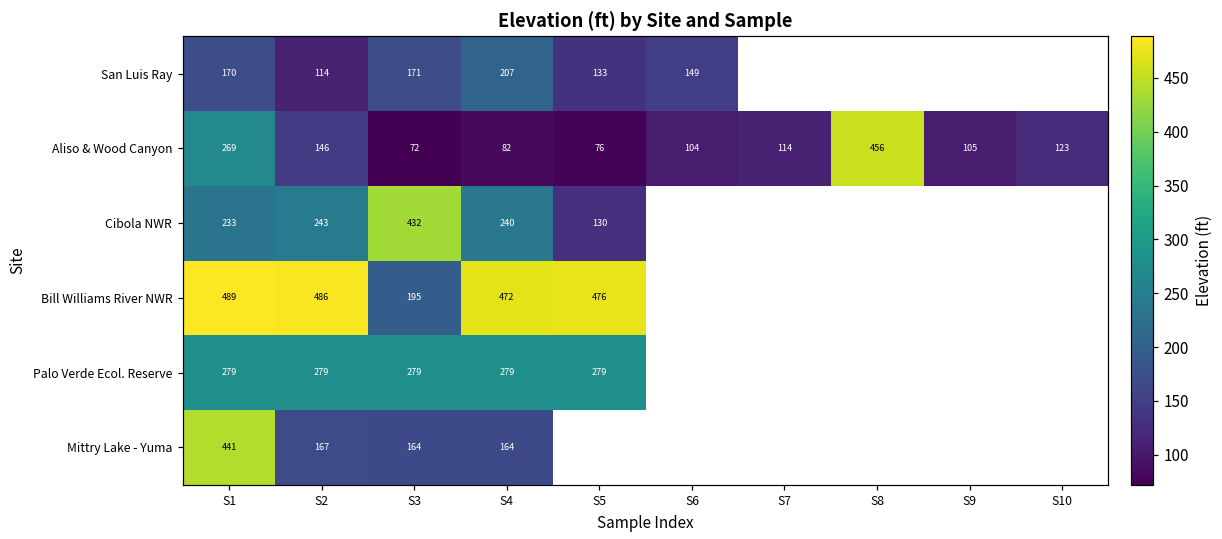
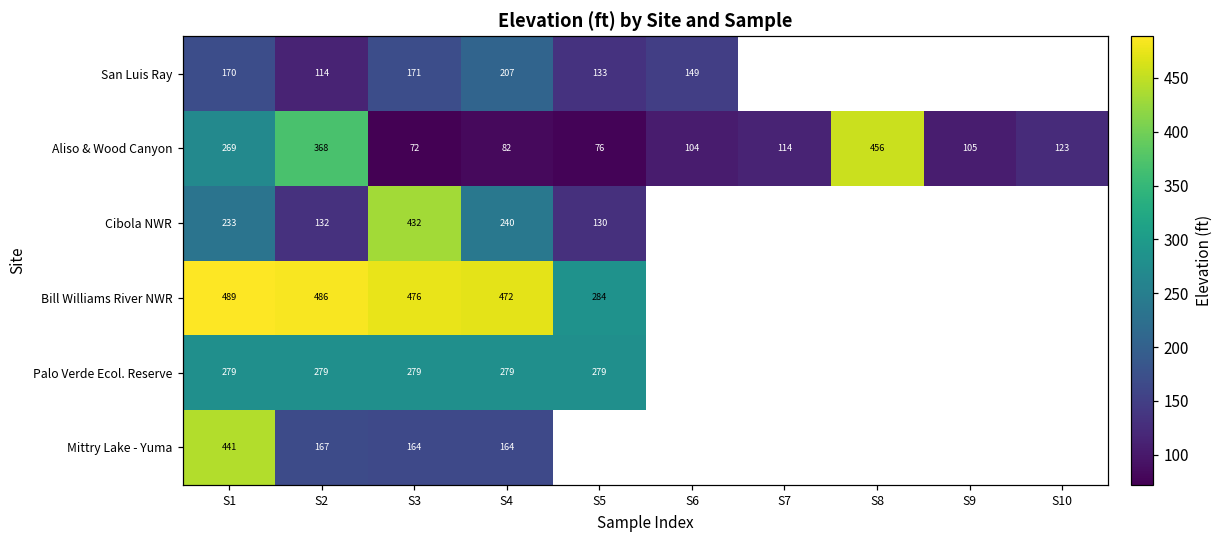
Aliso & Wood Canyon, S2: 146 -> 368
Cibola NWR, S2: 243 -> 132
Bill Williams River NWR, S3: 195 -> 476
Bill Williams River NWR, S5: 476 -> 284
